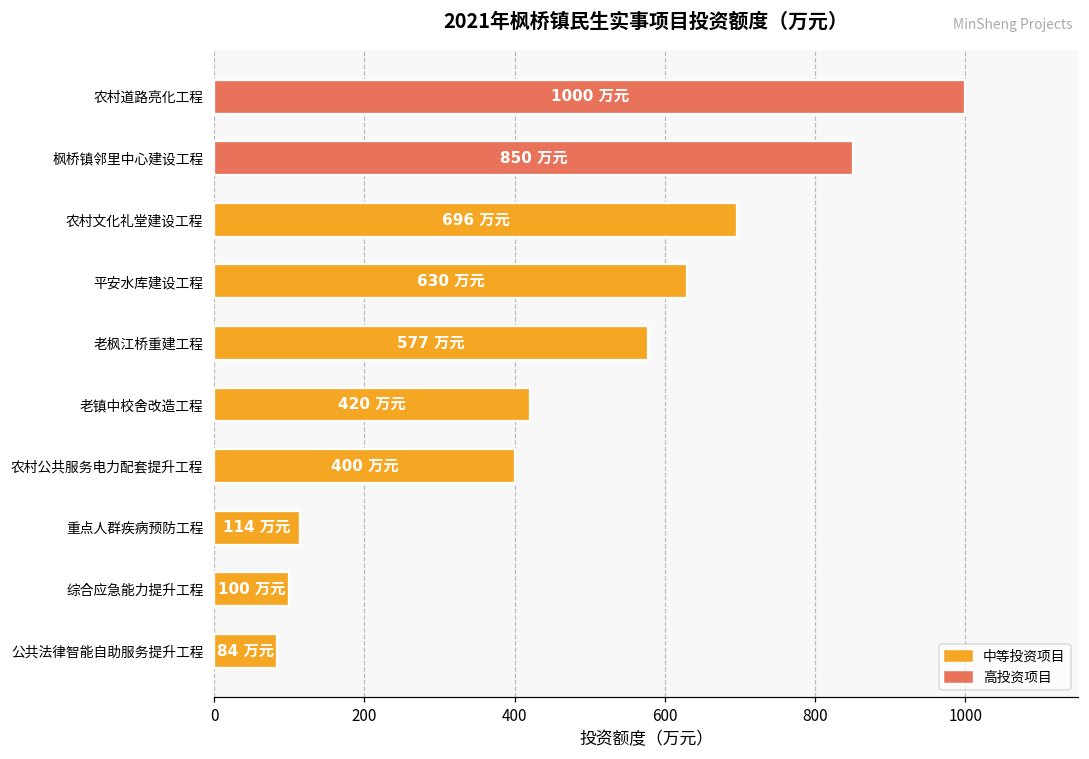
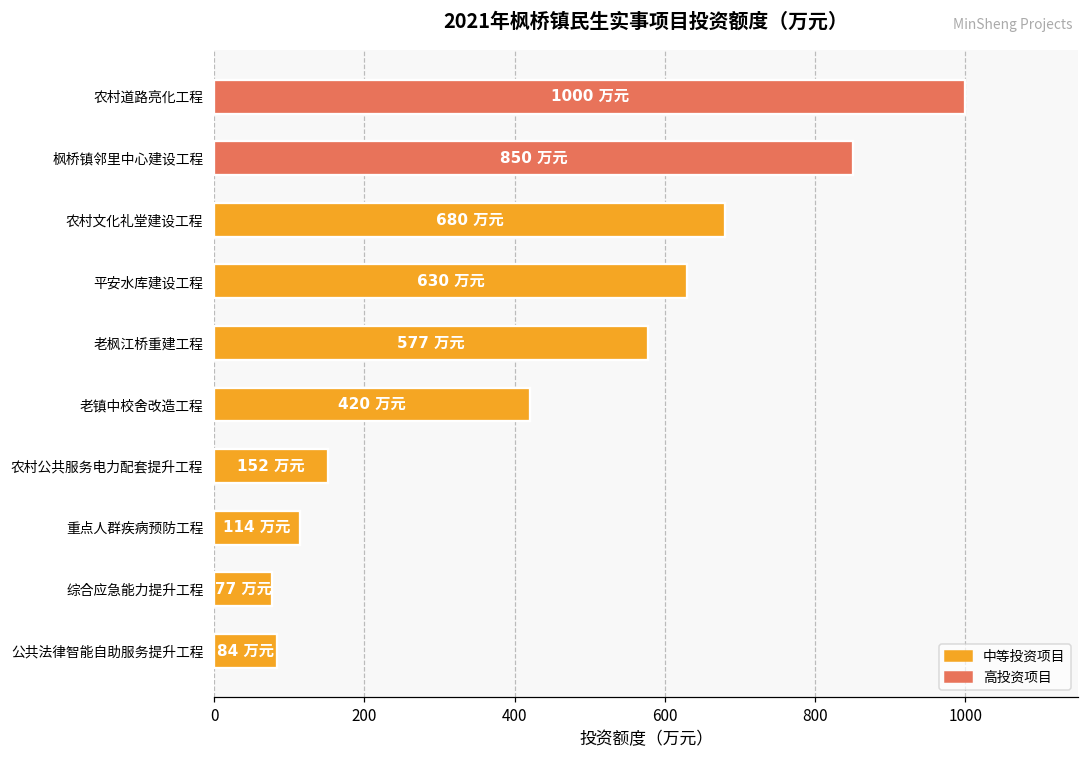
农村文化礼堂建设工程: 696 -> 680
农村公共服务电力配套提升工程: 400 -> 152
综合应急能力提升工程: 100 -> 77
